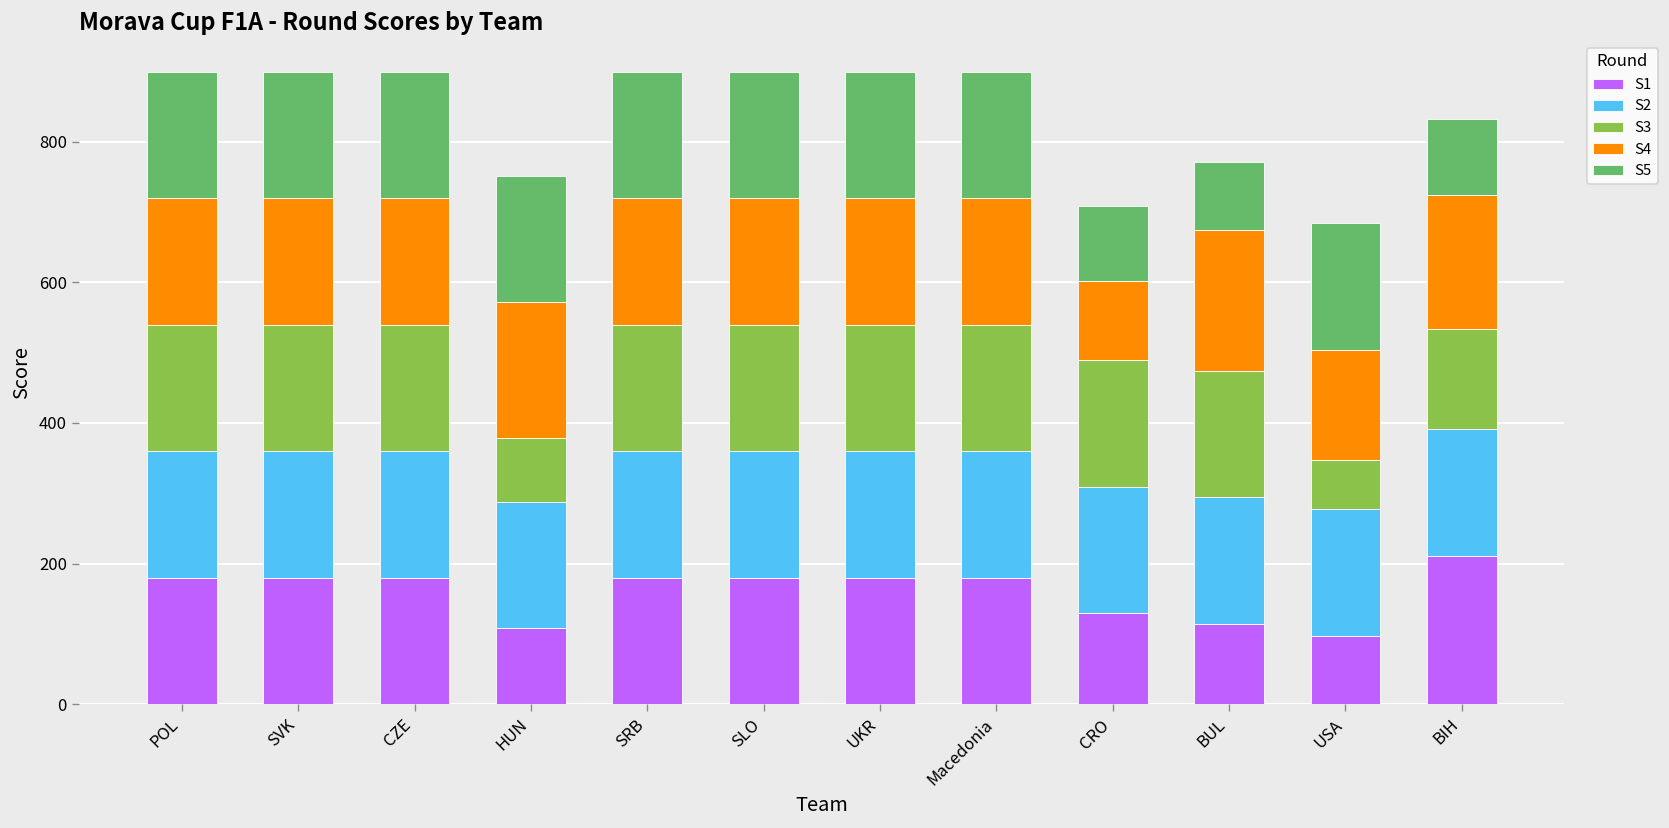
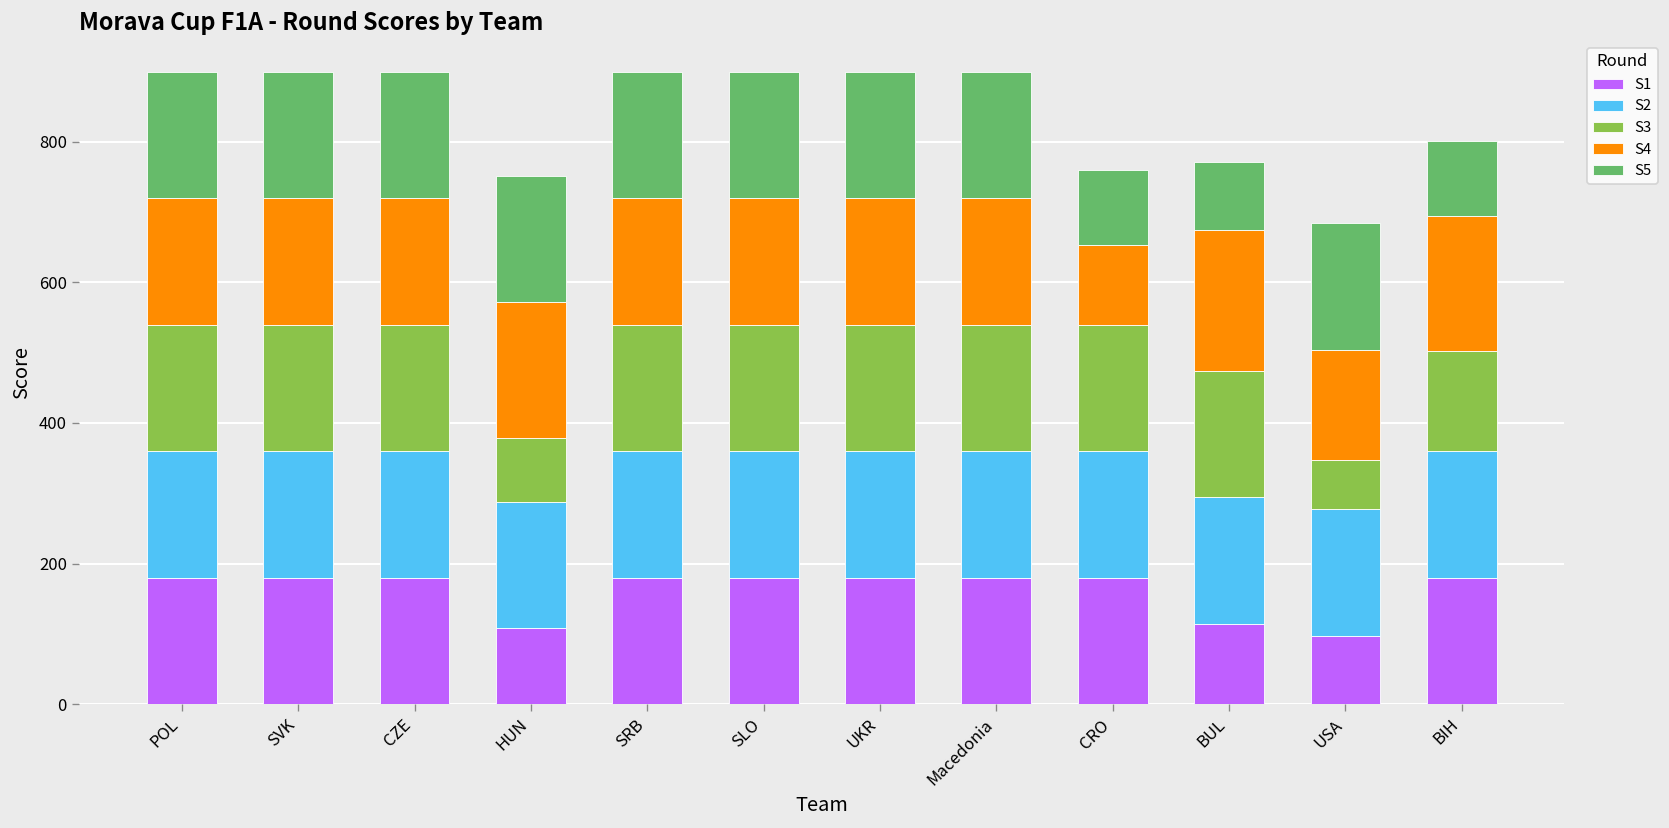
S1, CRO: 130 -> 180
S1, BIH: 210 -> 180
